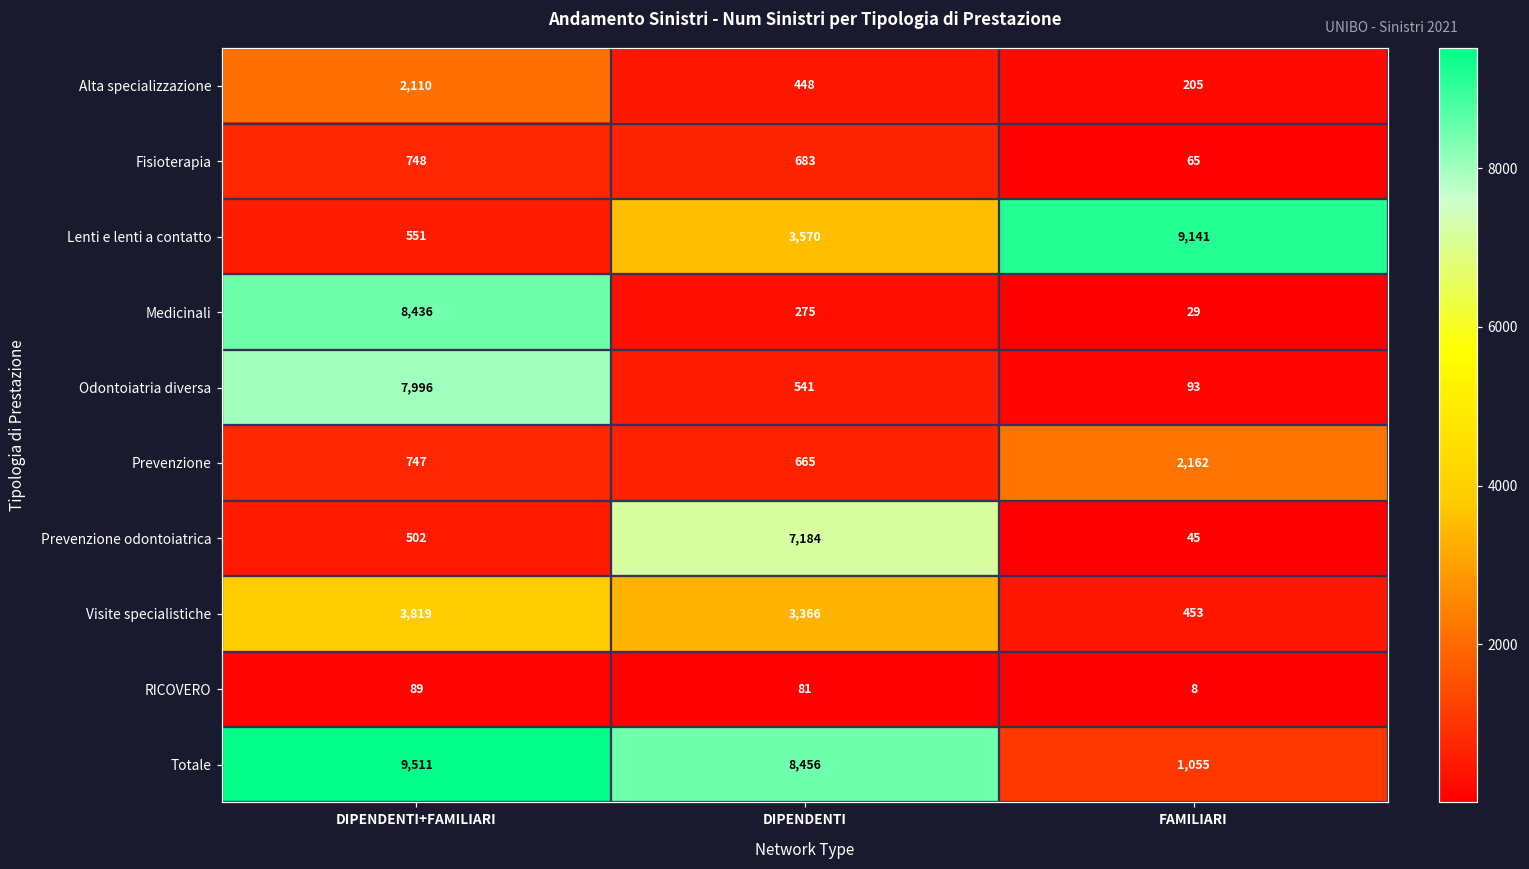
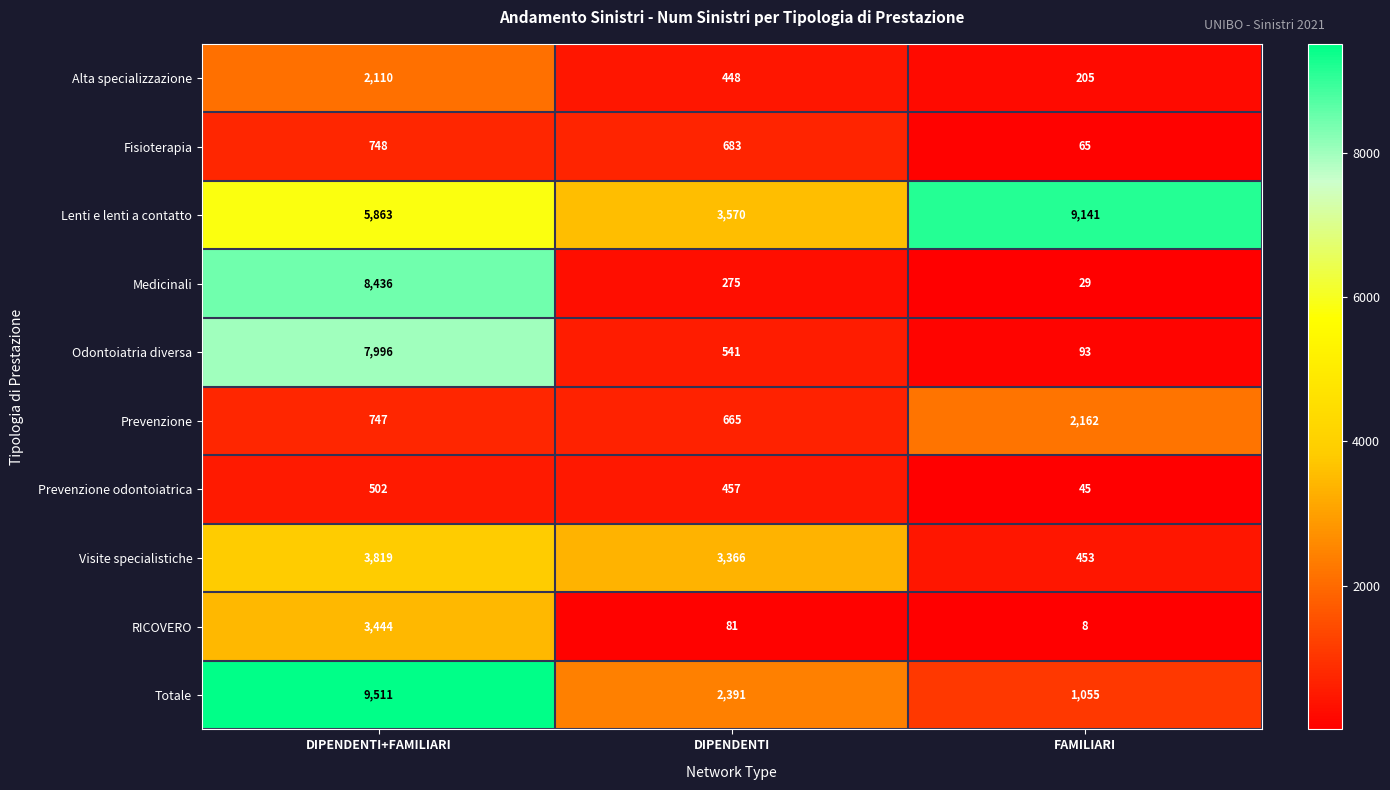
Lenti e lenti a contatto, DIPENDENTI+FAMILIARI: 551 -> 5,863
Prevenzione odontoiatrica, DIPENDENTI: 7,184 -> 457
RICOVERO, DIPENDENTI+FAMILIARI: 89 -> 3,444
Totale, DIPENDENTI: 8,456 -> 2,391
